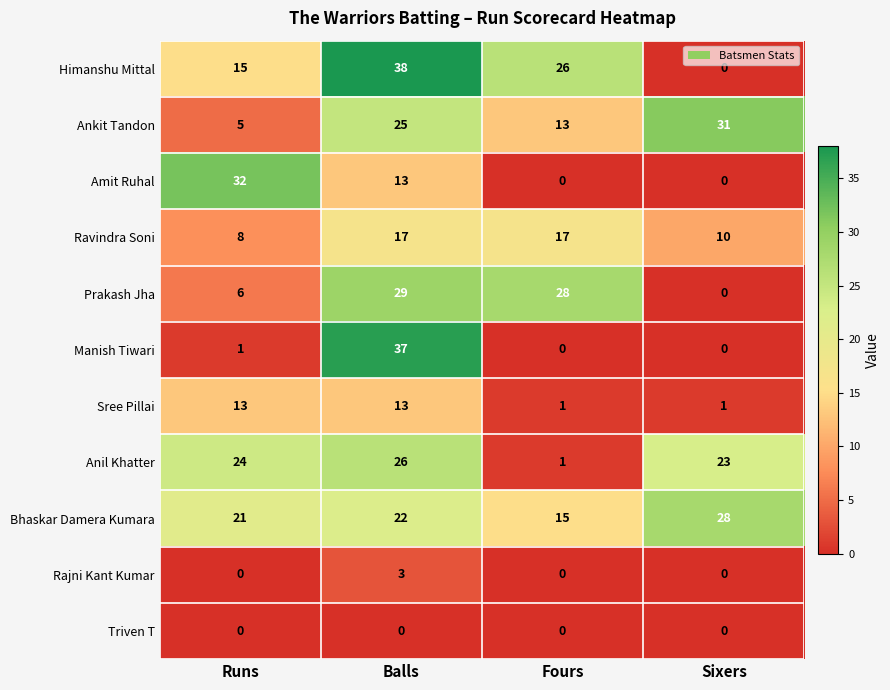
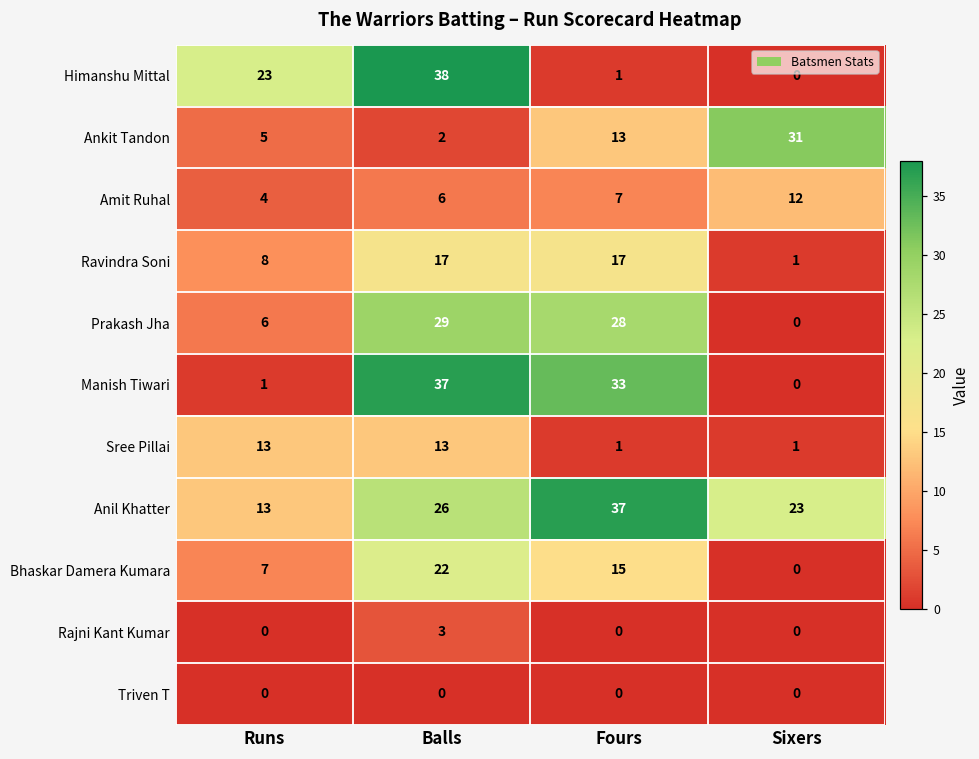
Himanshu Mittal, Runs: 15 -> 23
Himanshu Mittal, Fours: 26 -> 1
Ankit Tandon, Balls: 25 -> 2
Amit Ruhal, Runs: 32 -> 4
Amit Ruhal, Balls: 13 -> 6
Amit Ruhal, Fours: 0 -> 7
Amit Ruhal, Sixers: 0 -> 12
Ravindra Soni, Sixers: 10 -> 1
Manish Tiwari, Fours: 0 -> 33
Anil Khatter, Runs: 24 -> 13
Anil Khatter, Fours: 1 -> 37
Bhaskar Damera Kumara, Runs: 21 -> 7
Bhaskar Damera Kumara, Sixers: 28 -> 0
